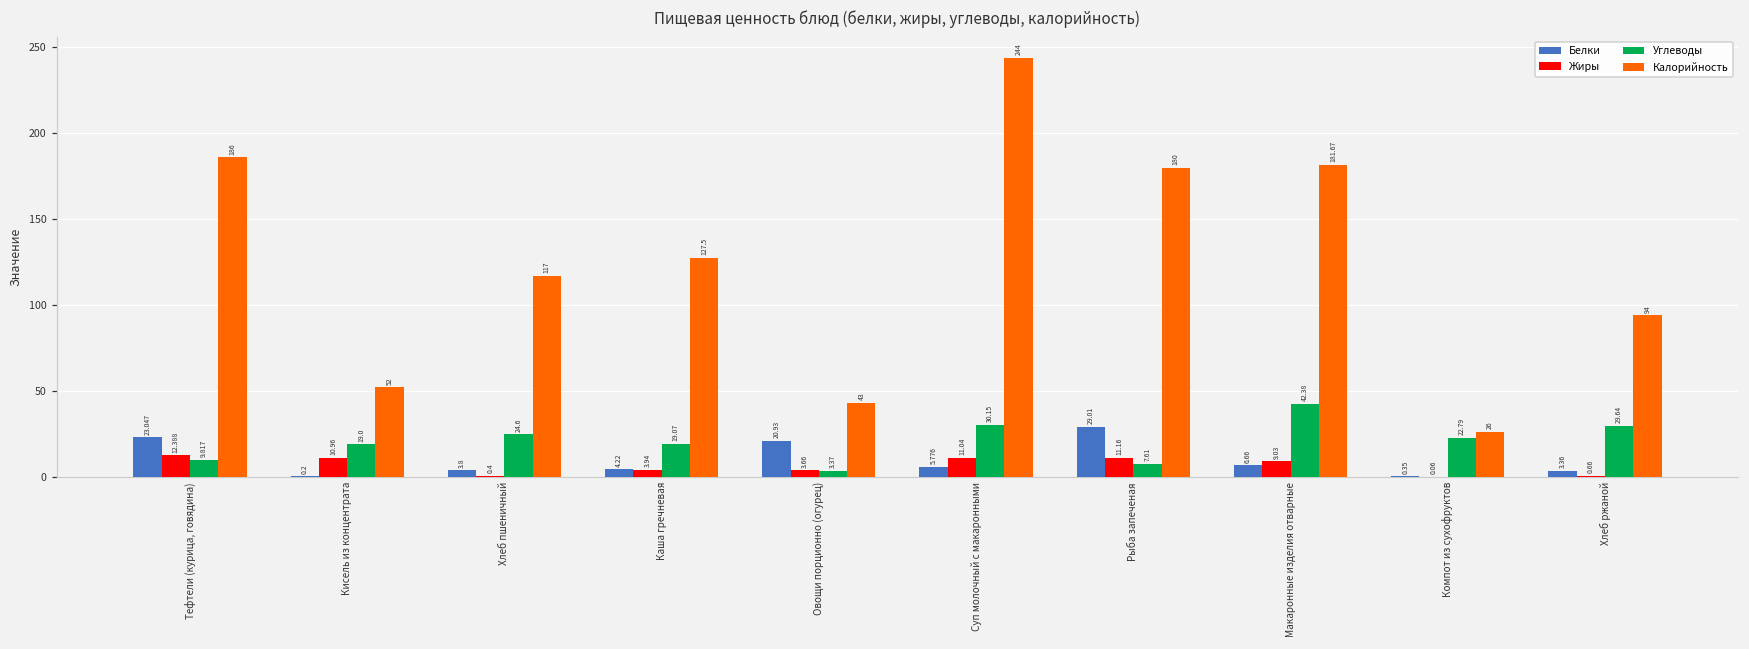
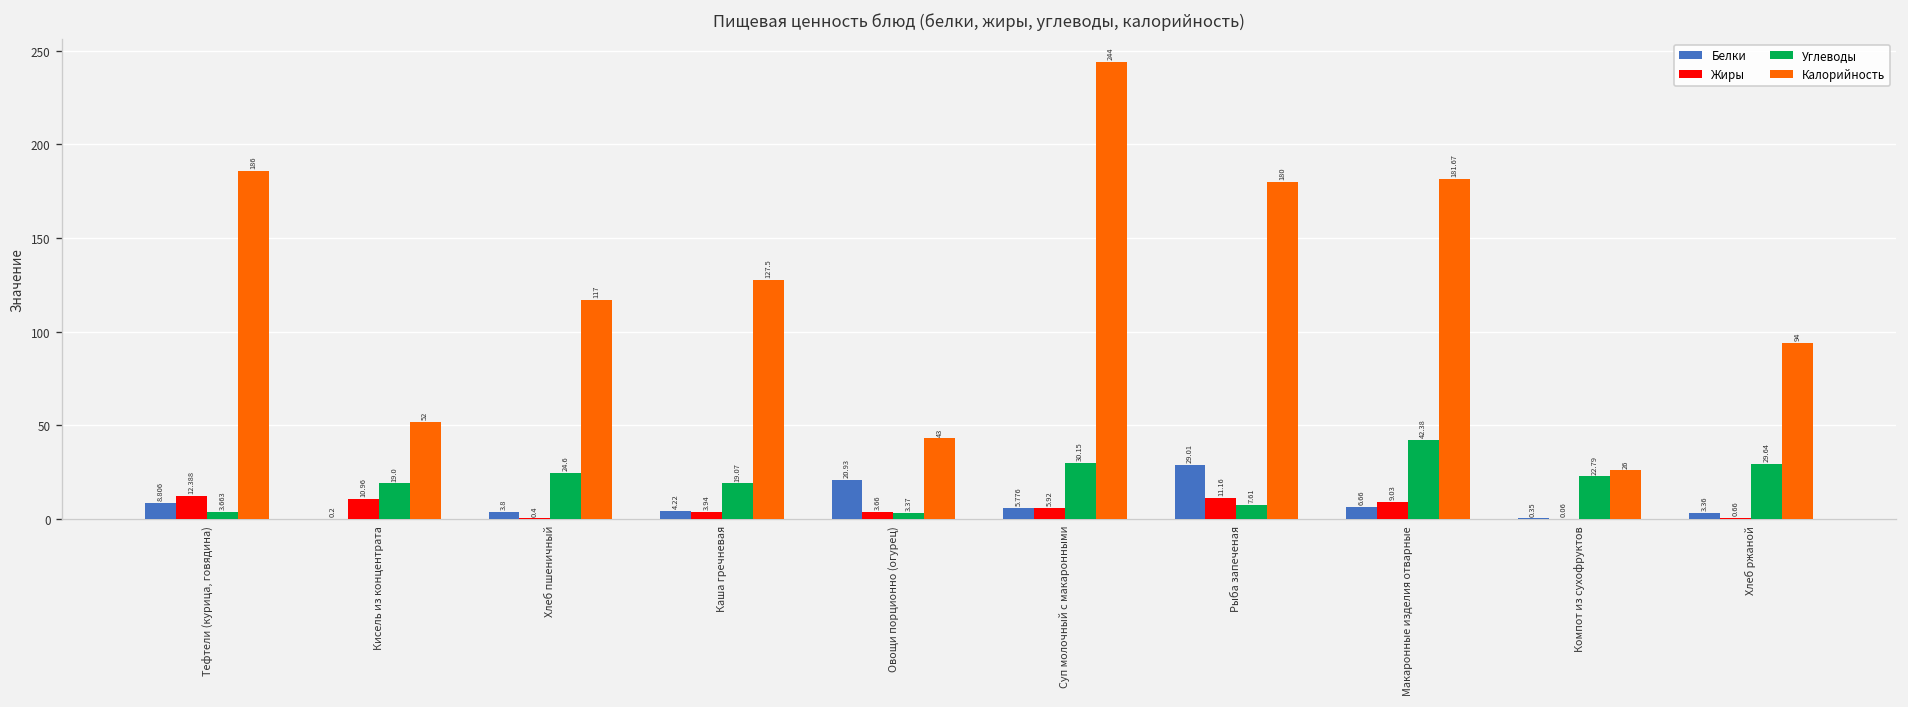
Белки, Тефтели (курица, говядина): 23.047 -> 8.806
Углеводы, Тефтели (курица, говядина): 9.817 -> 3.663
Жиры, Суп молочный с макаронными: 11.04 -> 5.92
